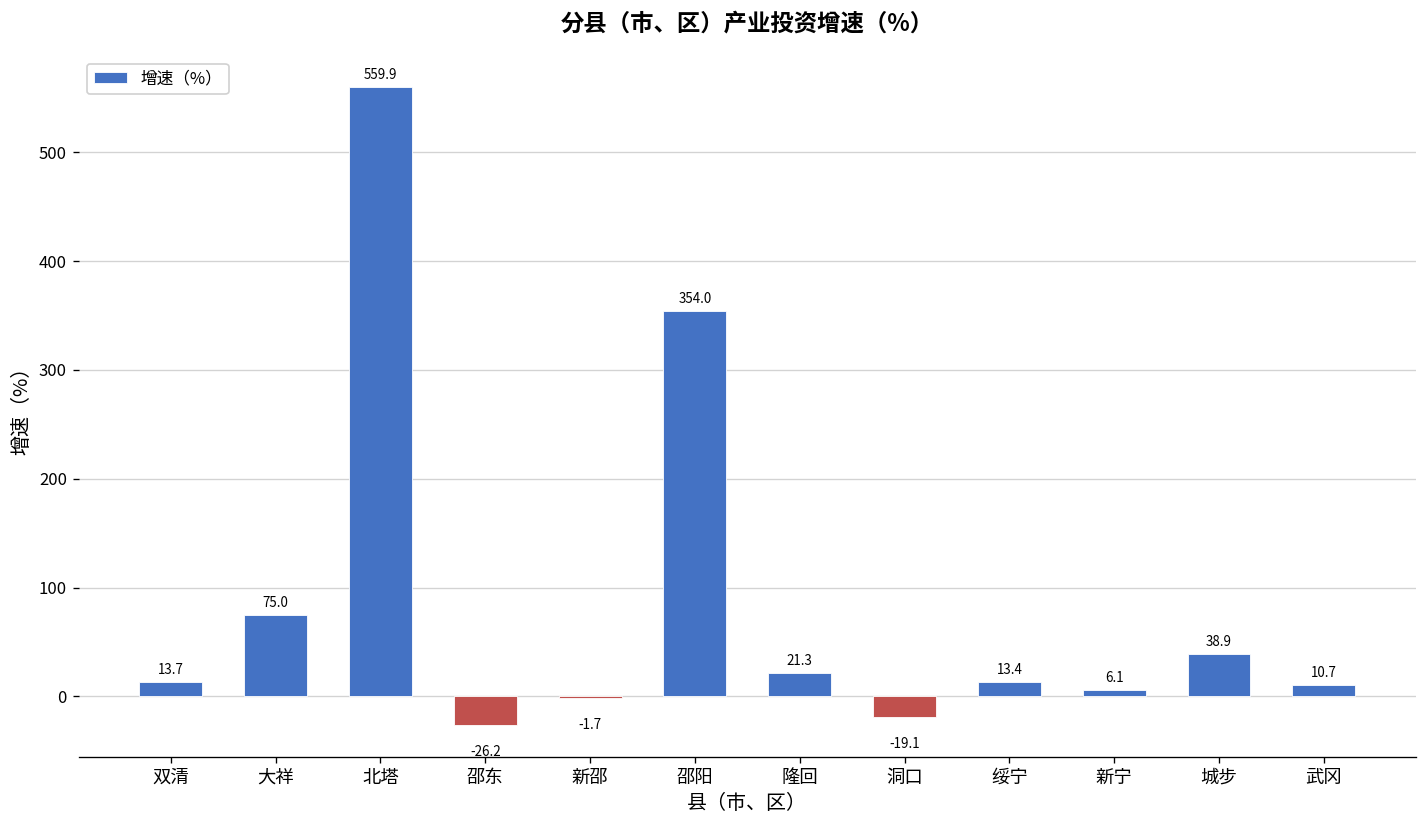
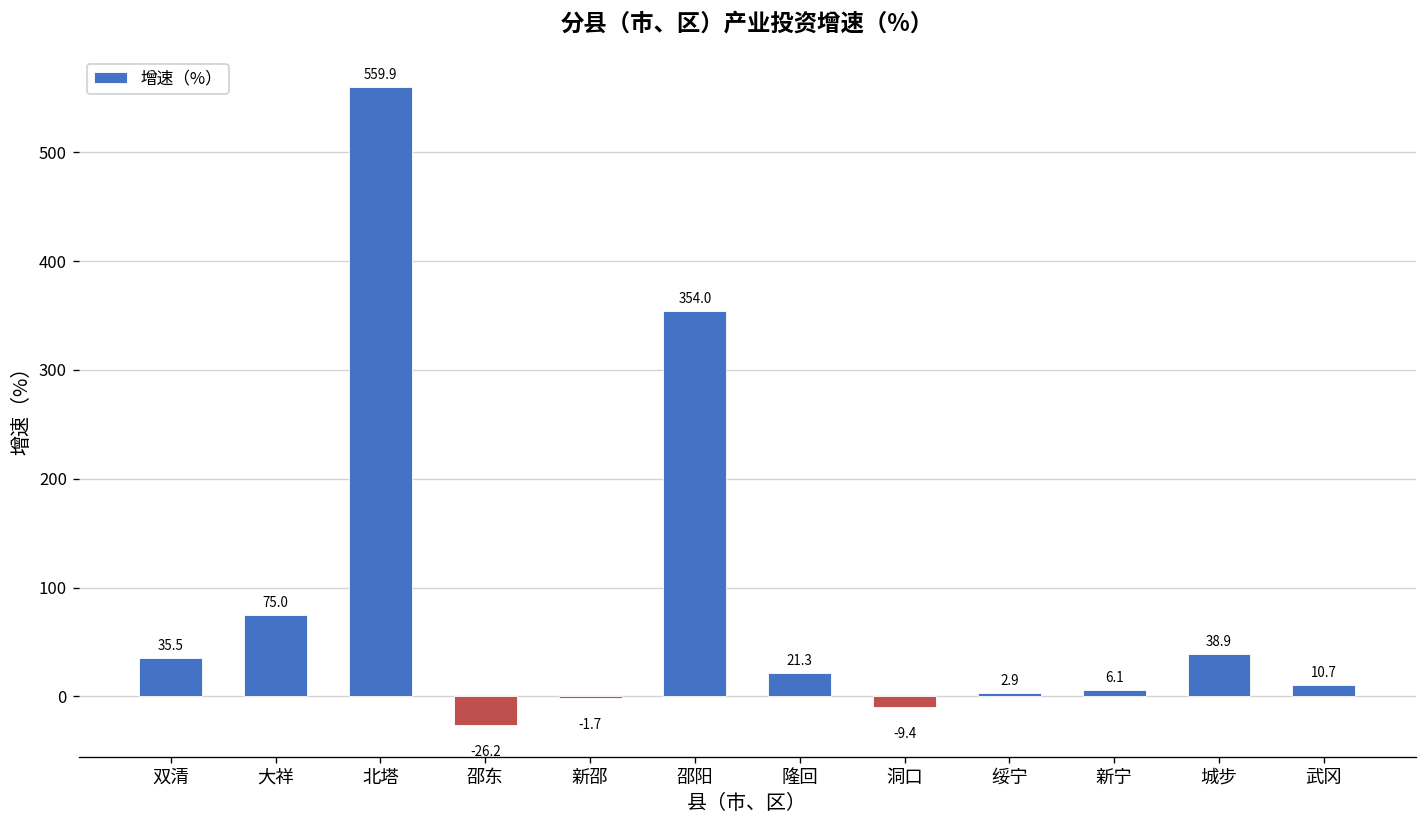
双清: 13.7 -> 35.5
洞口: -19.1 -> -9.4
绥宁: 13.4 -> 2.9
